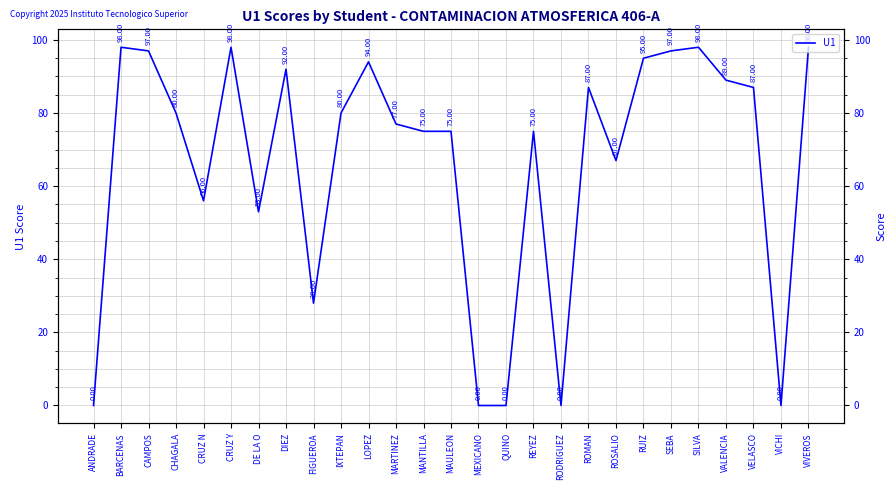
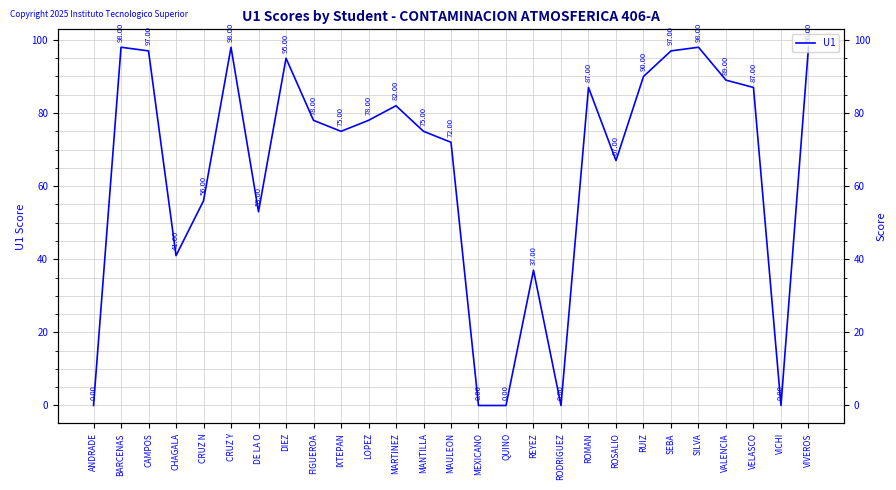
CHAGALA: 80.00 -> 41.00
DIEZ: 92.00 -> 95.00
FIGUEROA: 28.00 -> 78.00
IXTEPAN: 80.00 -> 75.00
LOPEZ: 94.00 -> 78.00
MARTINEZ: 77.00 -> 82.00
MAULEON: 75.00 -> 72.00
REYEZ: 75.00 -> 37.00
RUIZ: 95.00 -> 90.00
